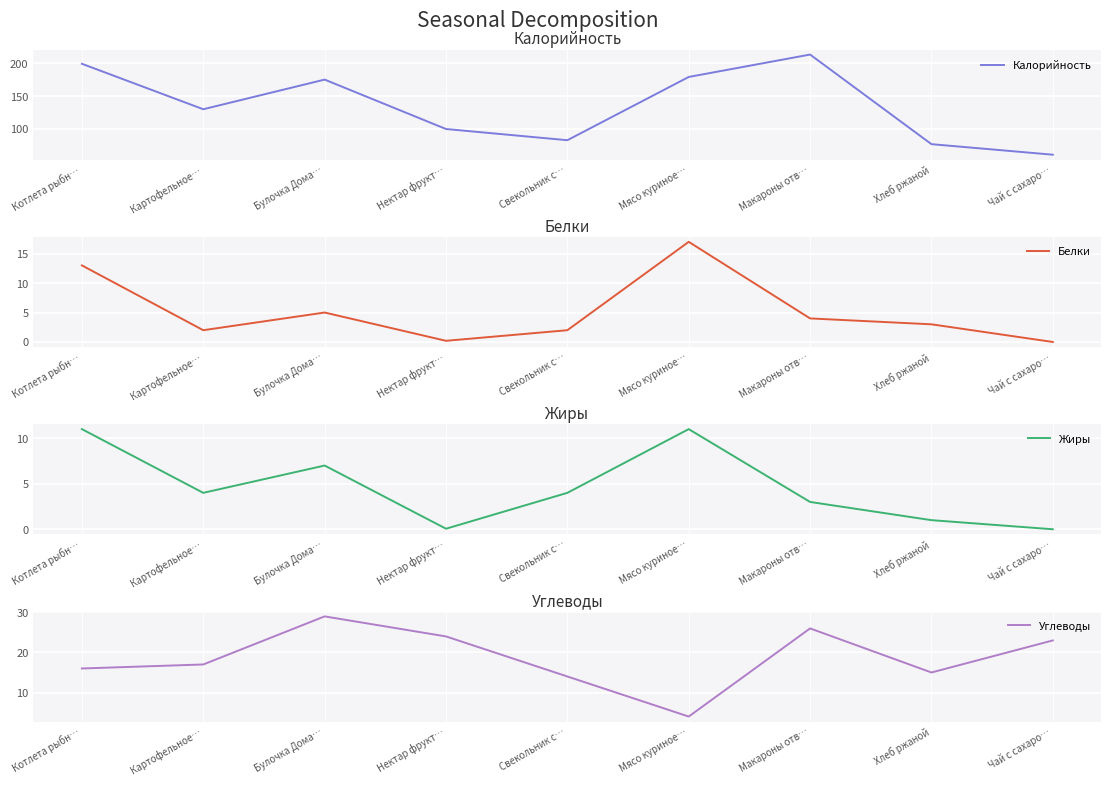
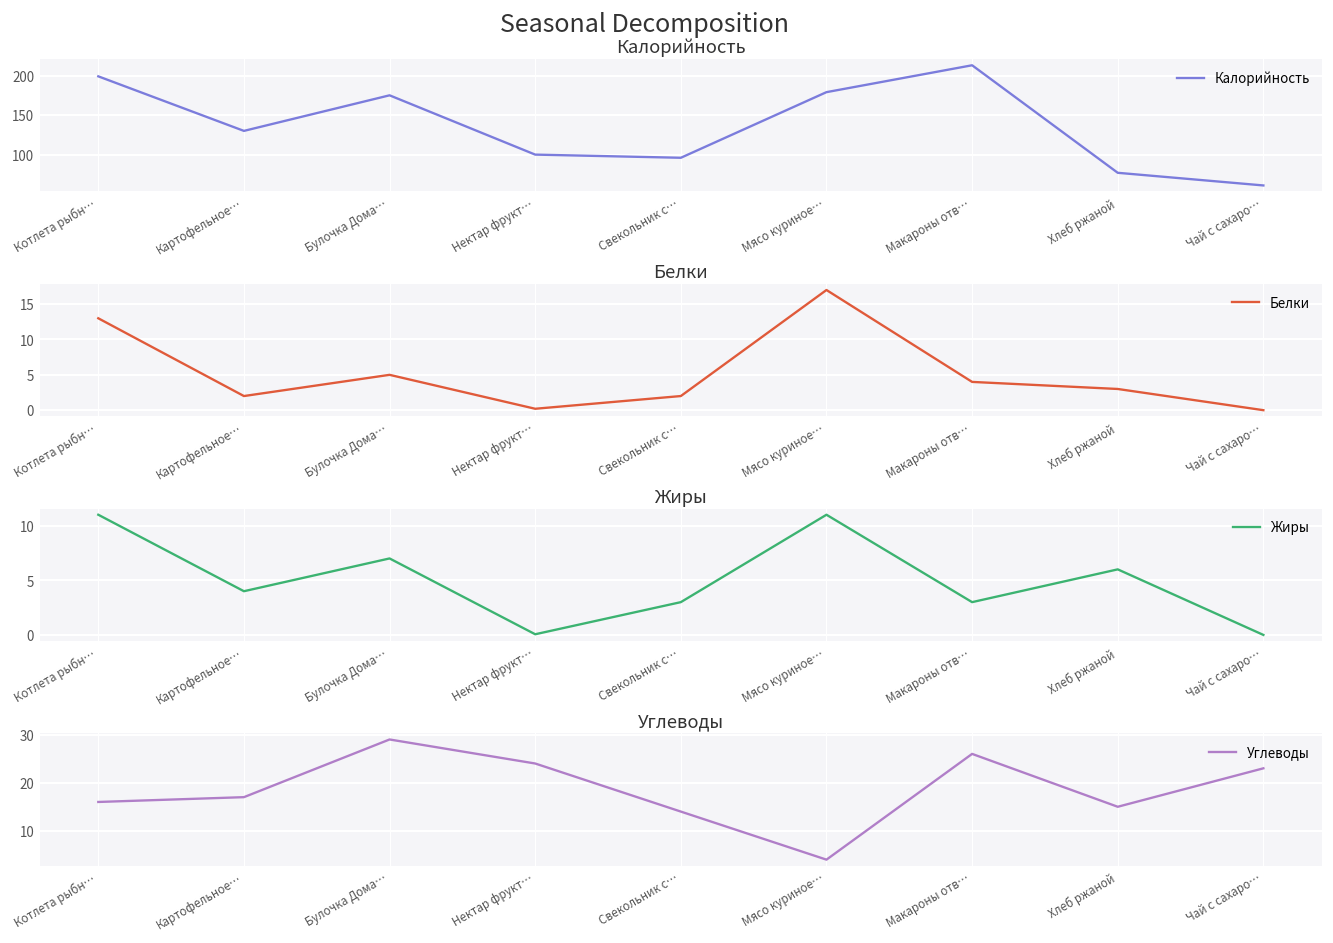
Калорийность, Свекольник с…: 80 -> 100
Жиры, Свекольник с…: 4 -> 3
Жиры, Хлеб ржаной: 1 -> 6
